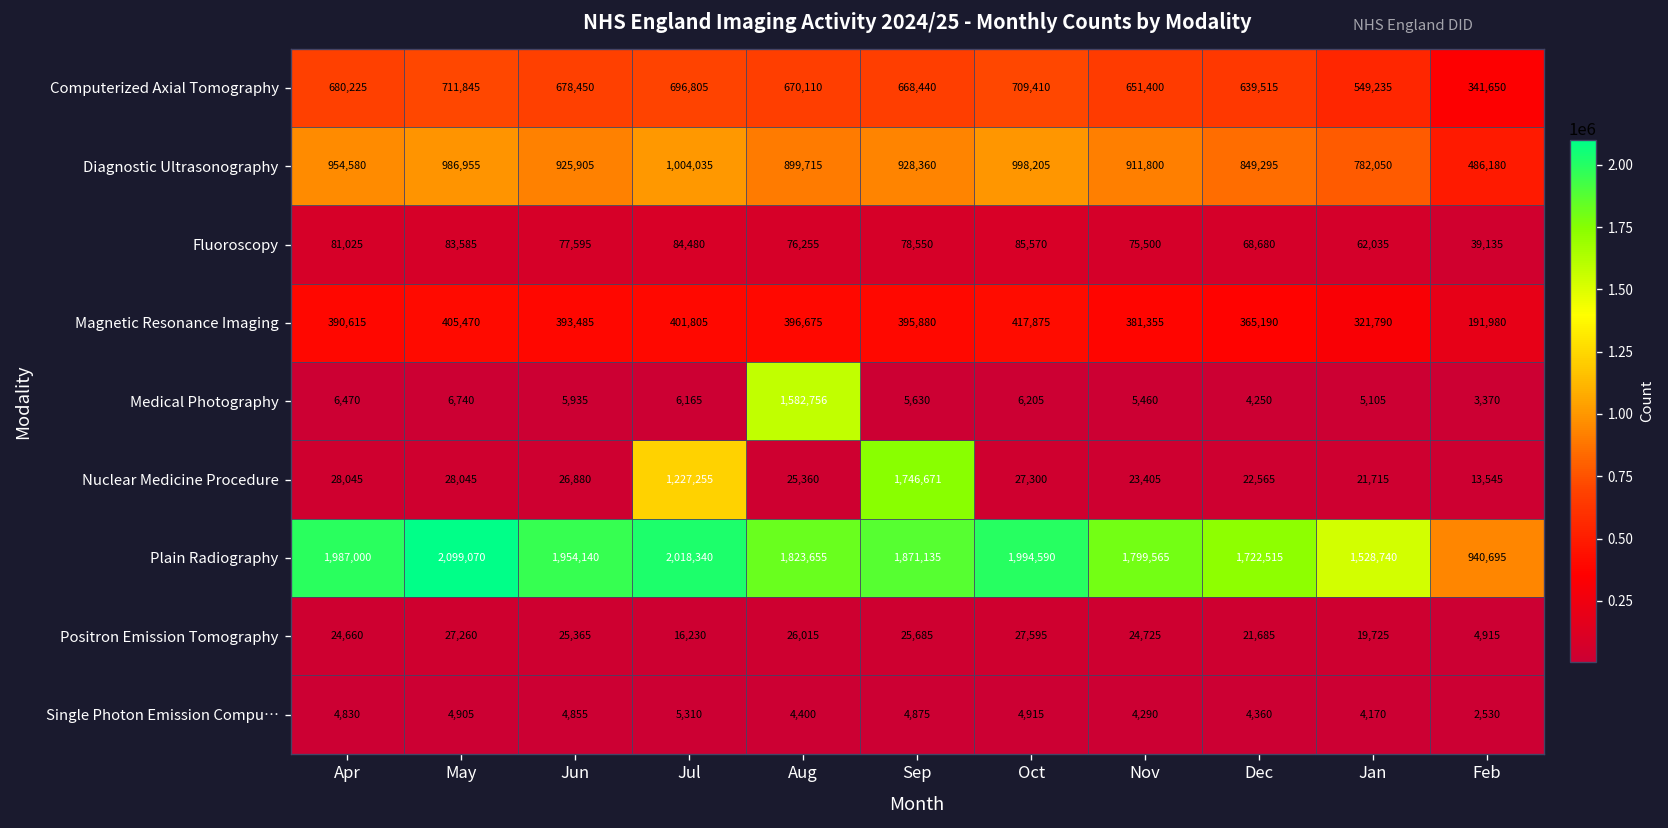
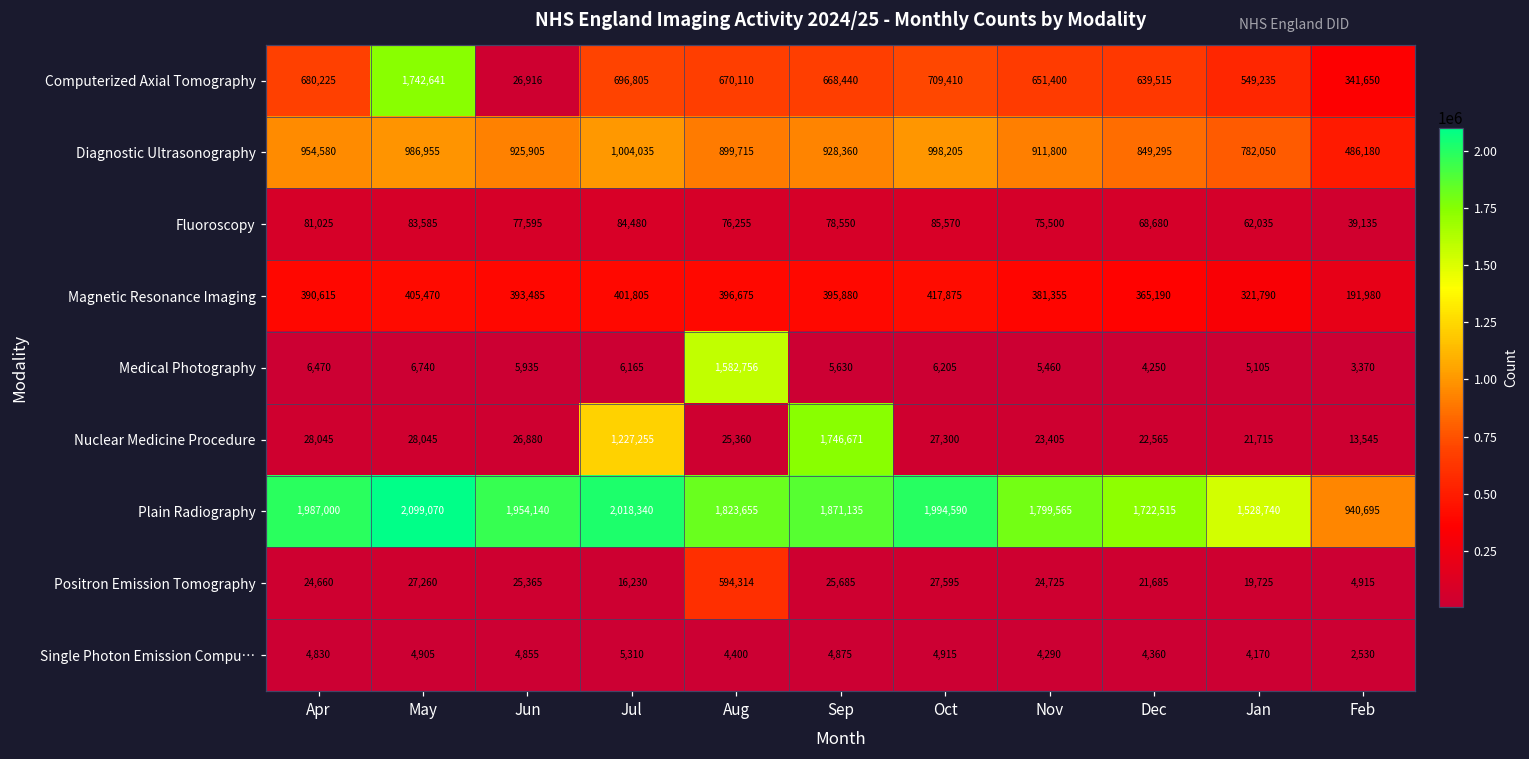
Computerized Axial Tomography, May: 711,845 -> 1,742,641
Computerized Axial Tomography, Jun: 678,450 -> 26,916
Positron Emission Tomography, Aug: 26,015 -> 594,314
